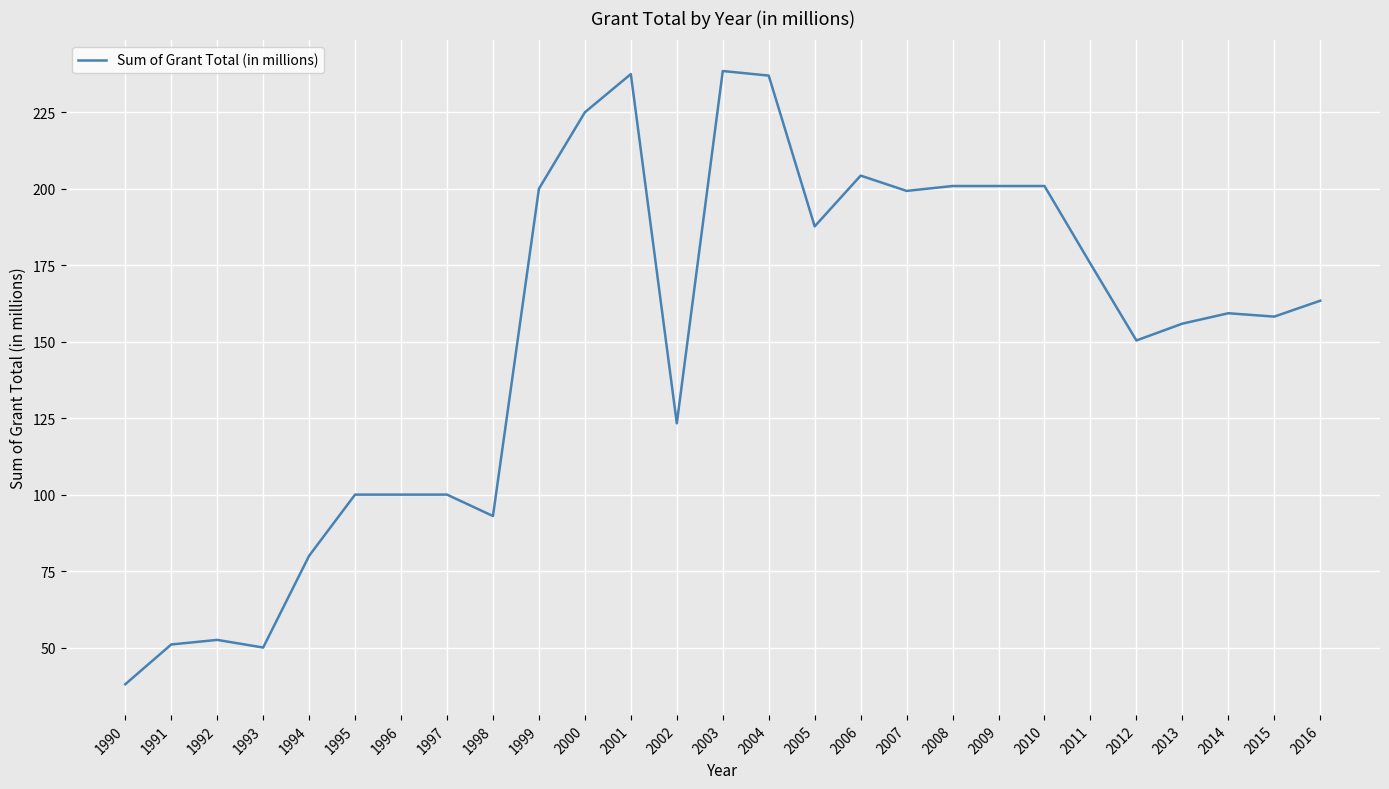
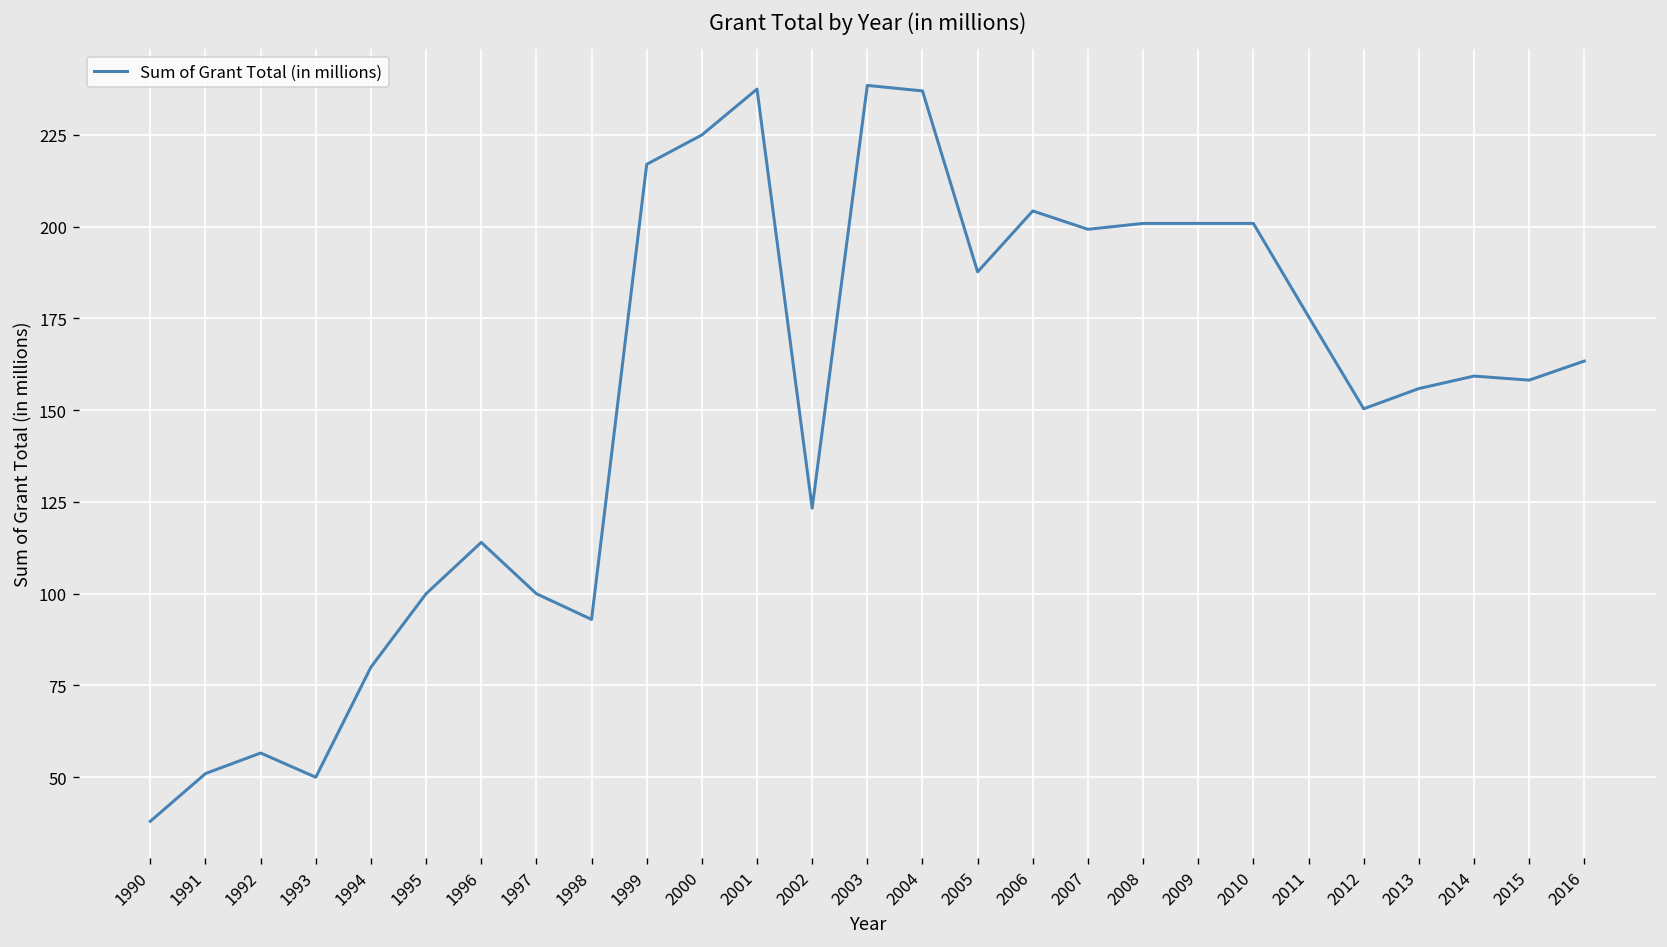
1992: 53 -> 57
1996: 100 -> 114
1999: 200 -> 217
